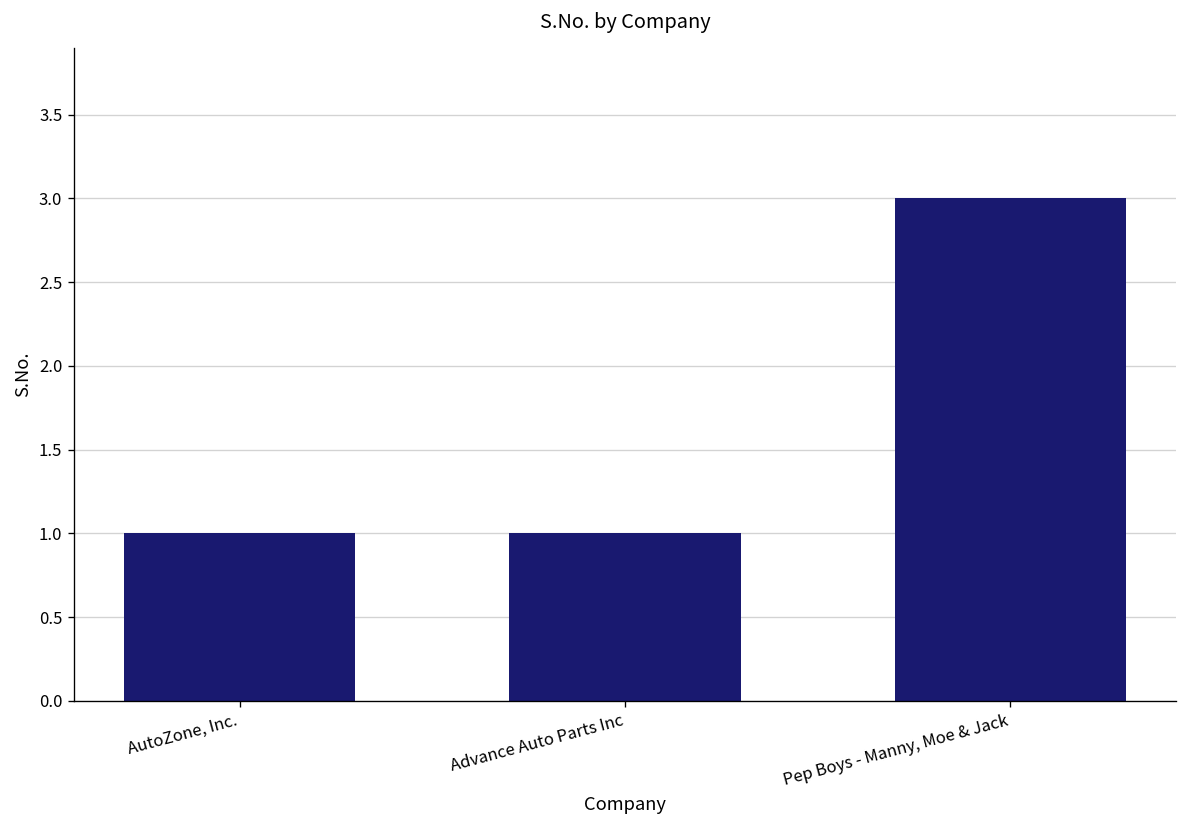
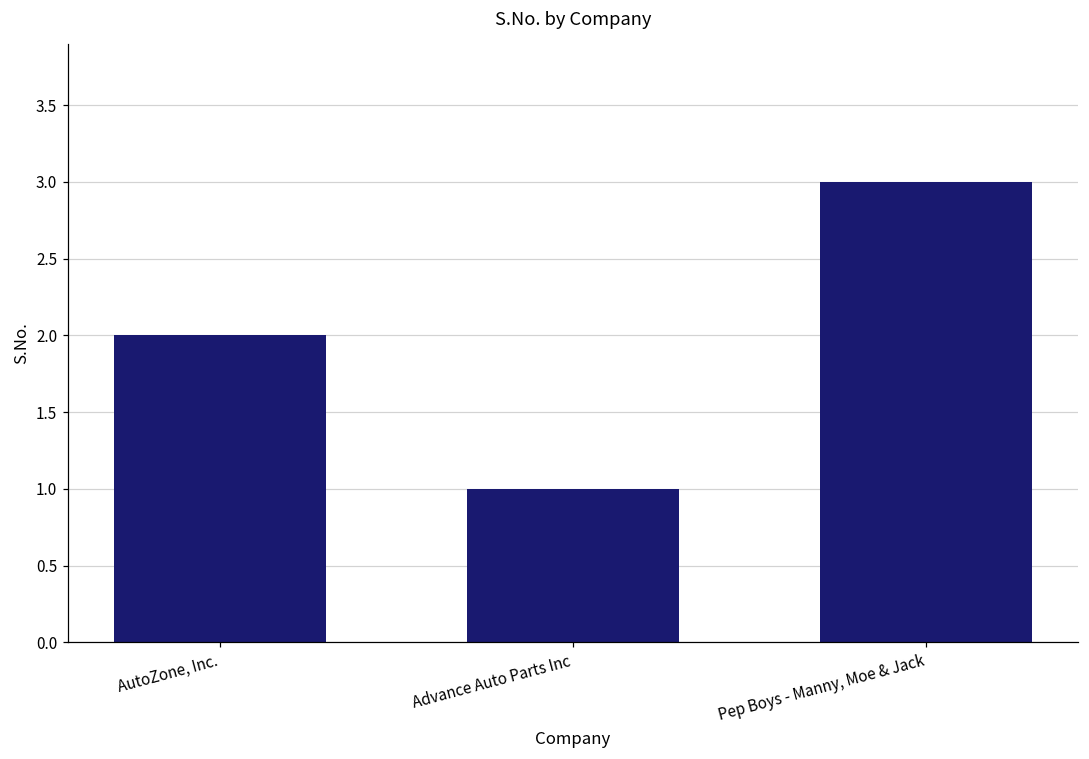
AutoZone, Inc.: 1 -> 2
